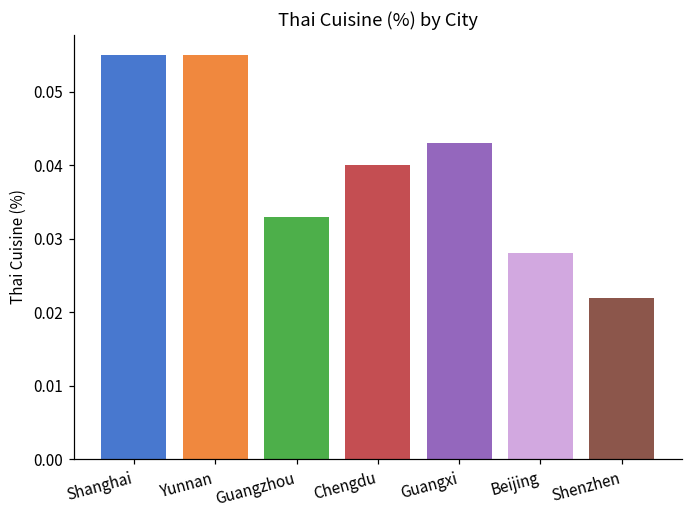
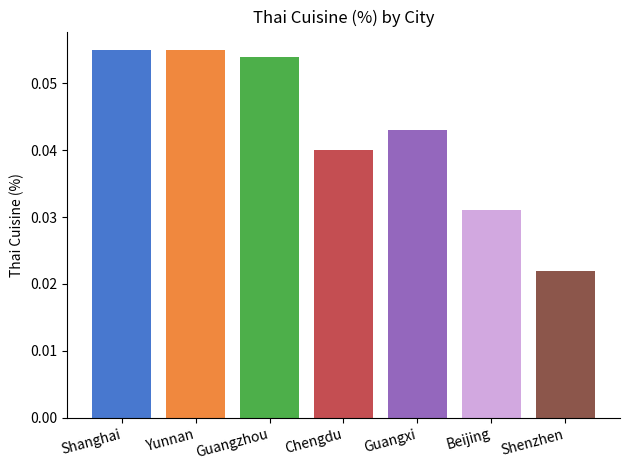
Guangzhou: 0.033 -> 0.054
Beijing: 0.028 -> 0.031
